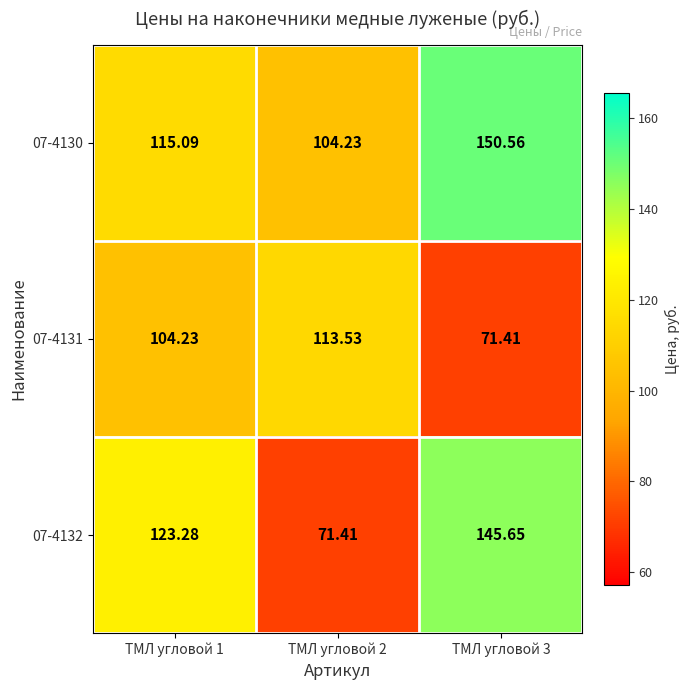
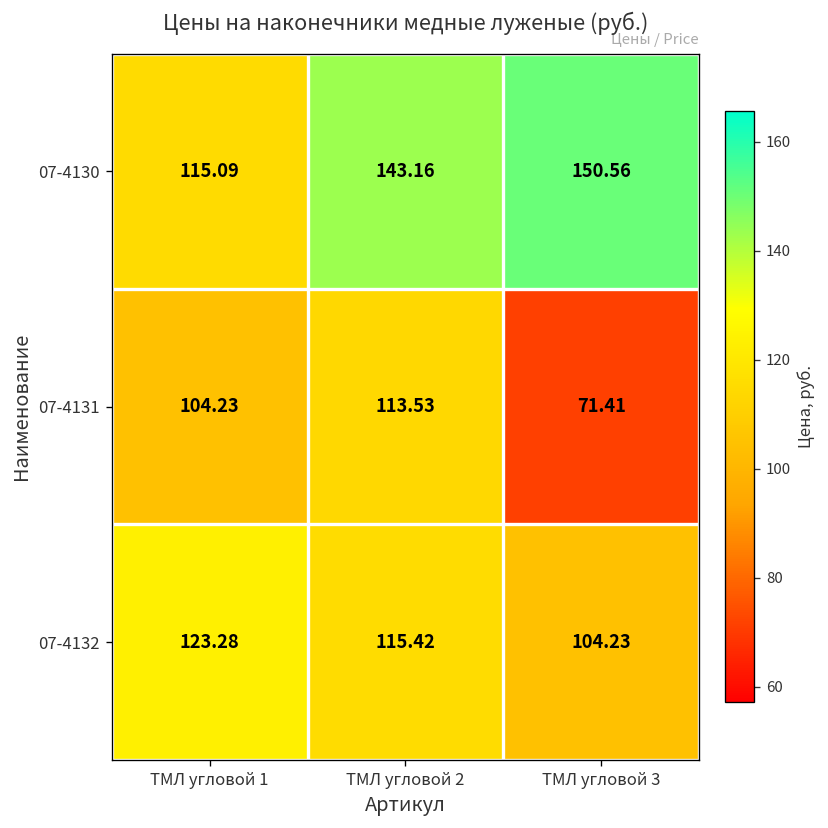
07-4130, ТМЛ угловой 2: 104.23 -> 143.16
07-4132, ТМЛ угловой 2: 71.41 -> 115.42
07-4132, ТМЛ угловой 3: 145.65 -> 104.23
